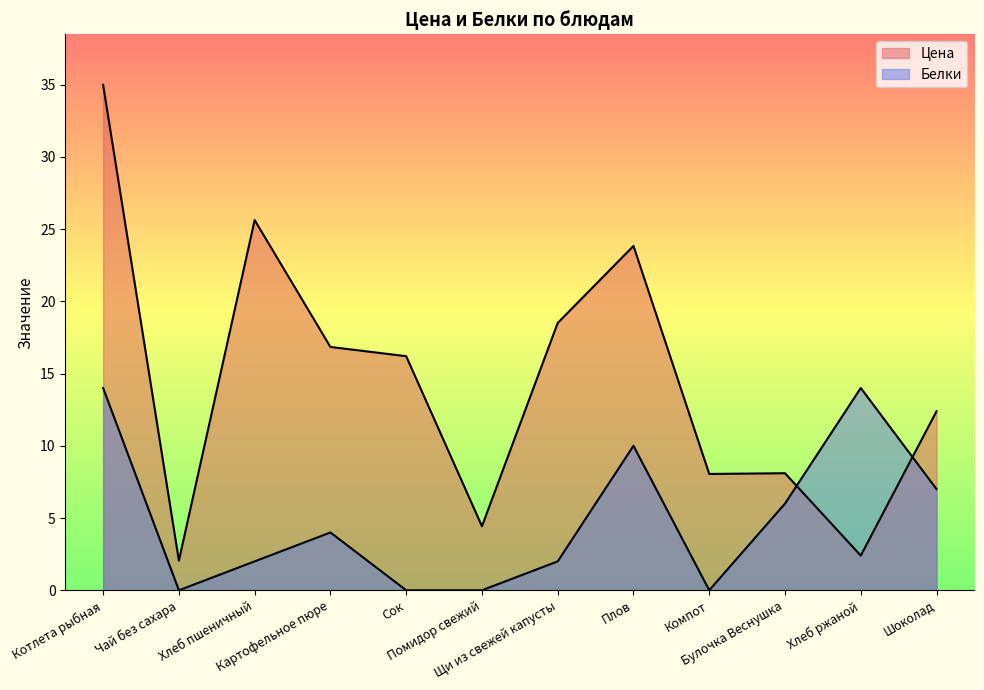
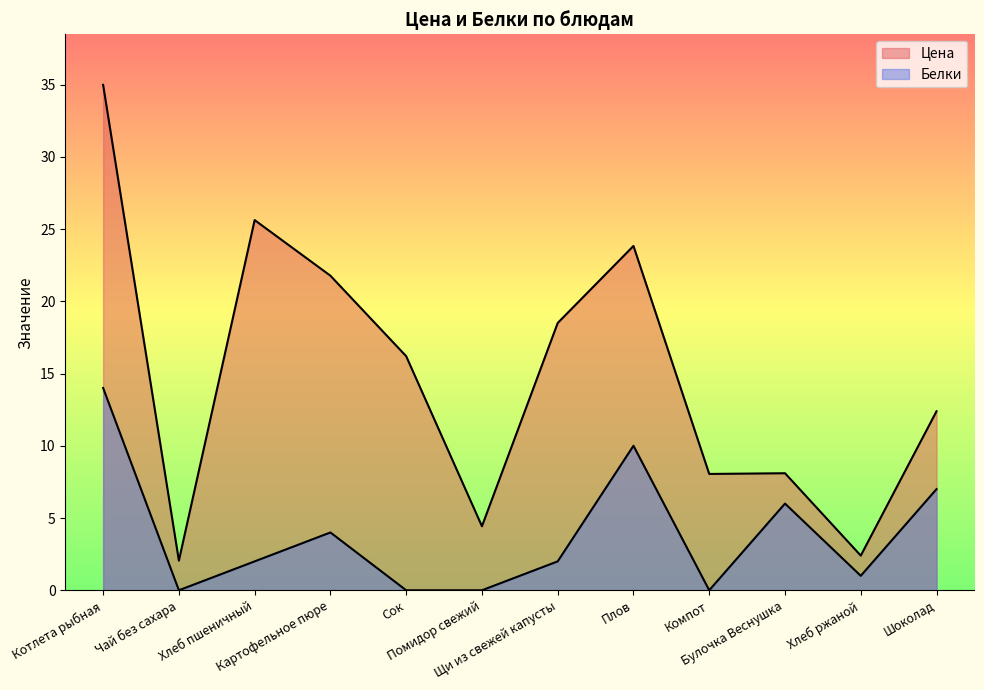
Цена, Картофельное пюре: 16.8 -> 21.8
Белки, Хлеб ржаной: 14 -> 1
